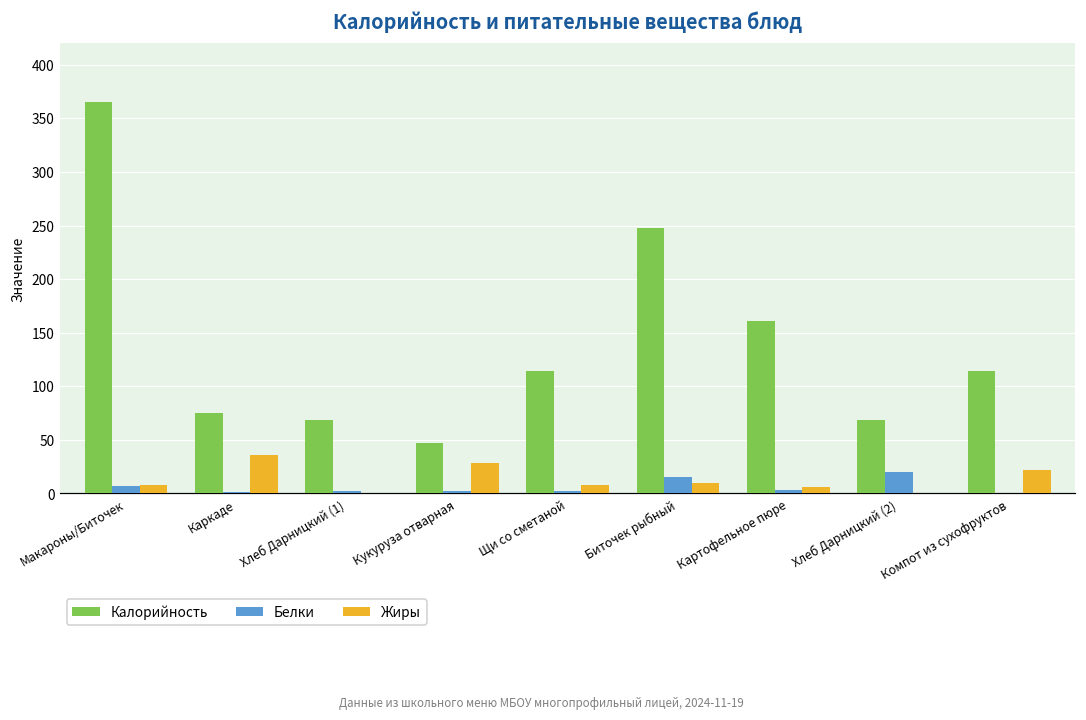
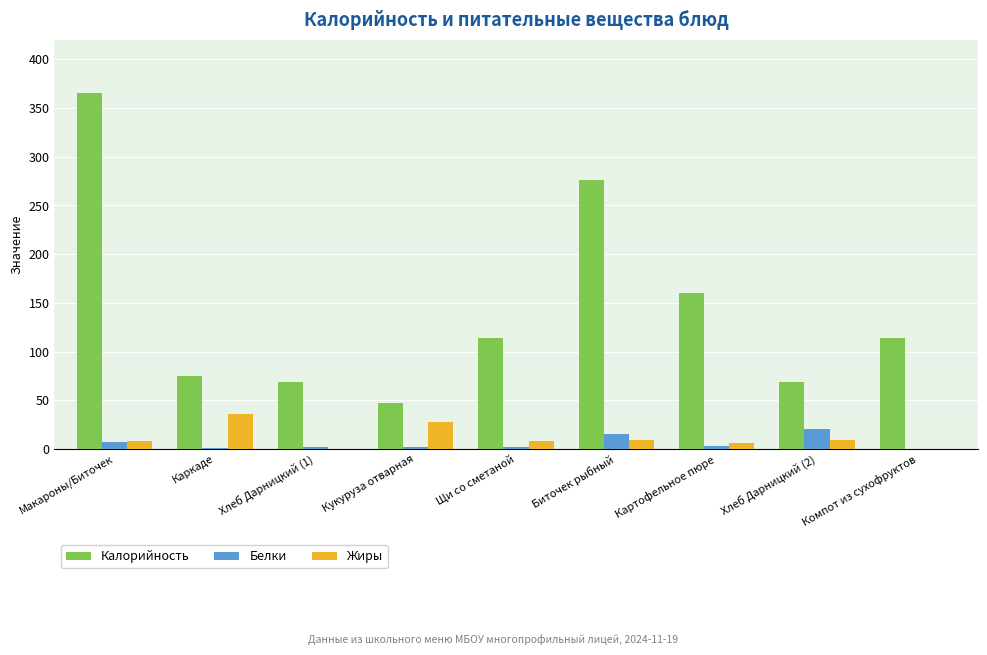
Калорийность, Биточек рыбный: 250 -> 280
Жиры, Хлеб Дарницкий (2): 0 -> 10
Жиры, Компот из сухофруктов: 20 -> 0
